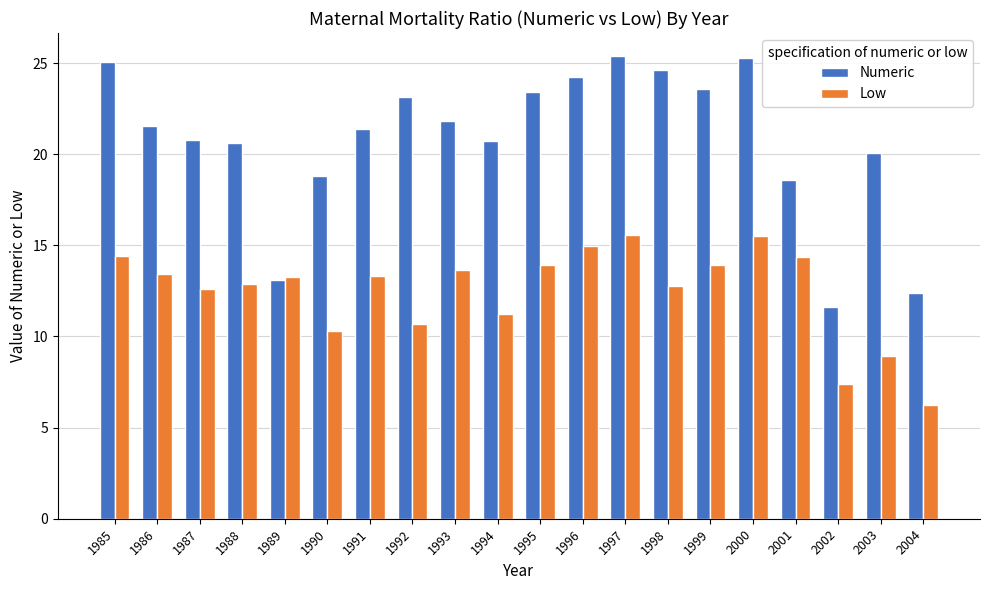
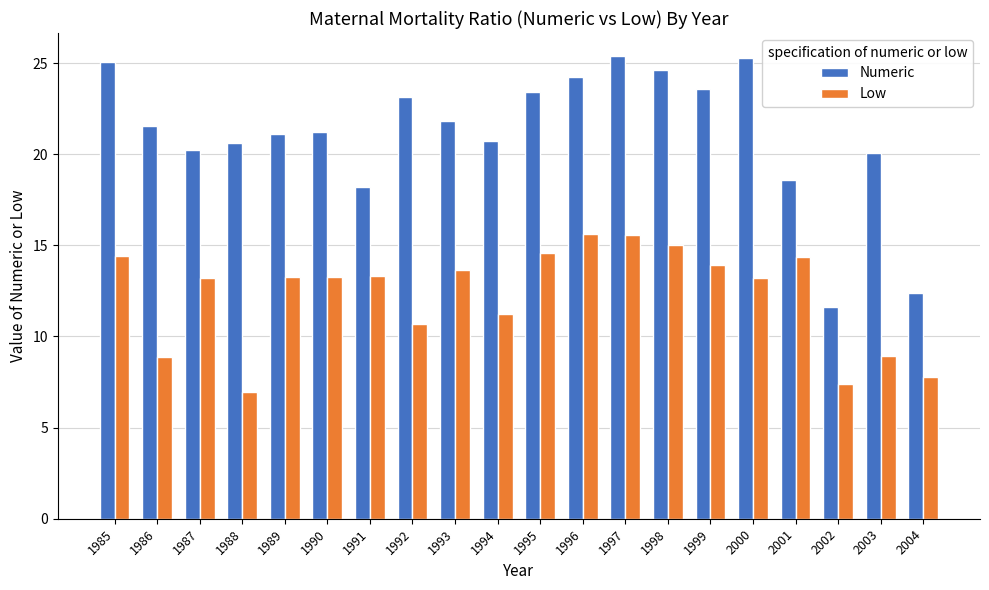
Low, 1986: 13.4 -> 8.9
Numeric, 1987: 20.8 -> 20.2
Low, 1987: 12.6 -> 13.2
Low, 1988: 12.9 -> 7.0
Numeric, 1989: 13.1 -> 21.1
Numeric, 1990: 18.8 -> 21.2
Low, 1990: 10.3 -> 13.3
Numeric, 1991: 21.4 -> 18.2
Low, 1995: 13.9 -> 14.6
Low, 1996: 15.0 -> 15.6
Low, 1998: 12.8 -> 15.0
Low, 2000: 15.5 -> 13.2
Low, 2004: 6.2 -> 7.8
